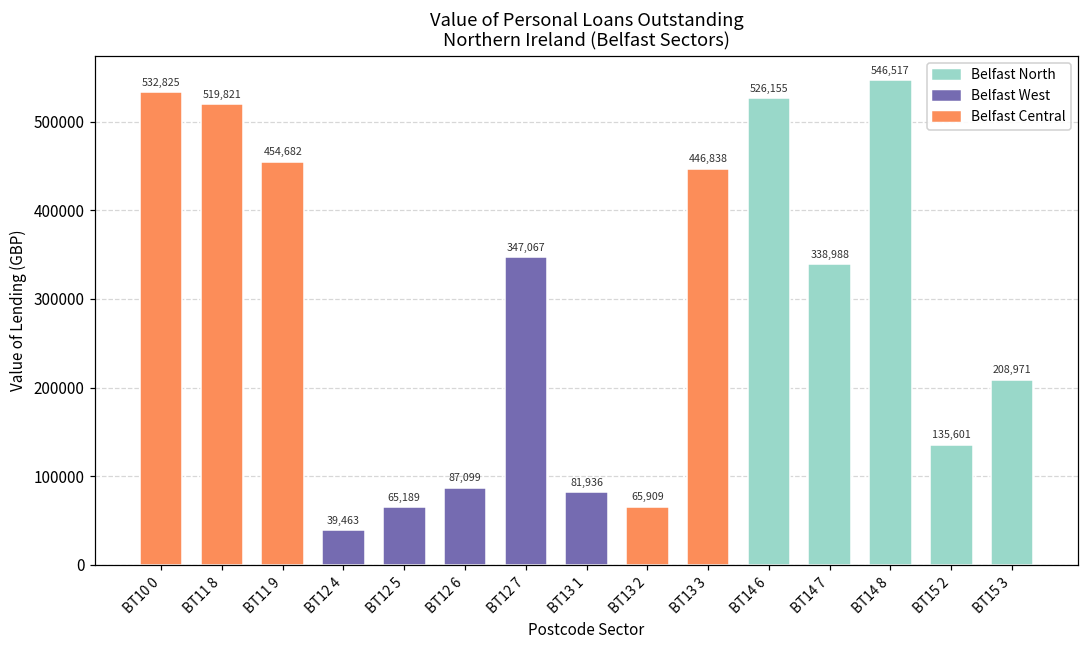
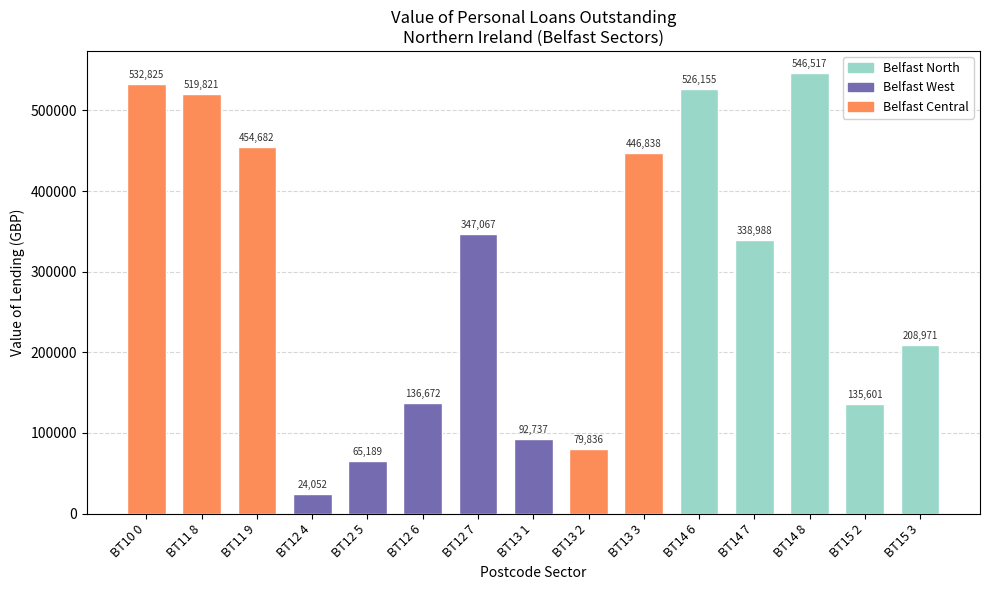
BT12 4: 39,463 -> 24,052
BT12 6: 87,099 -> 136,672
BT13 1: 81,936 -> 92,737
BT13 2: 65,909 -> 79,836
